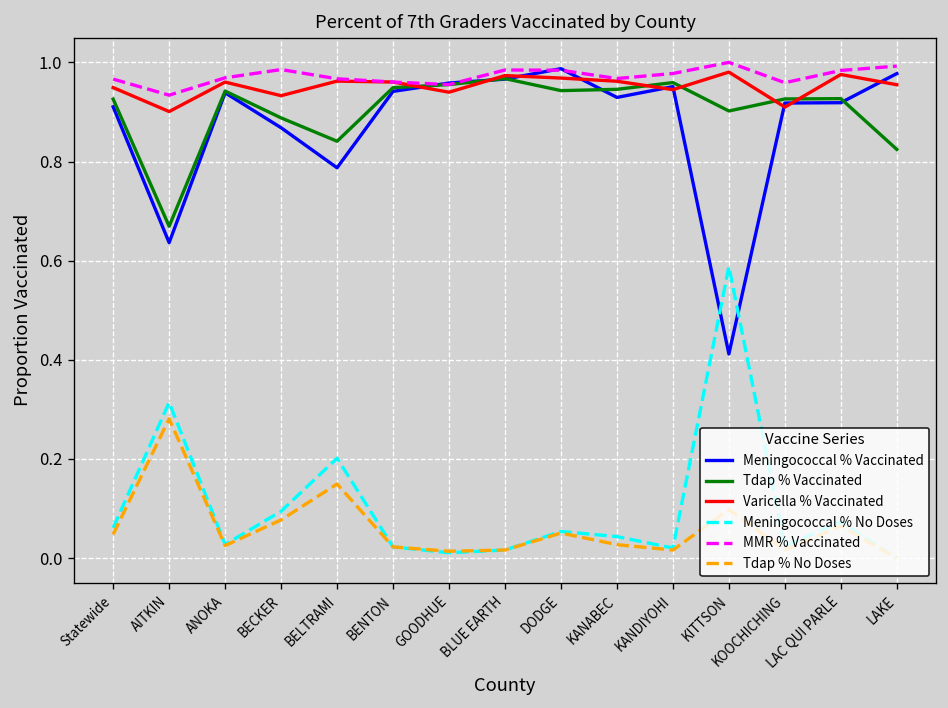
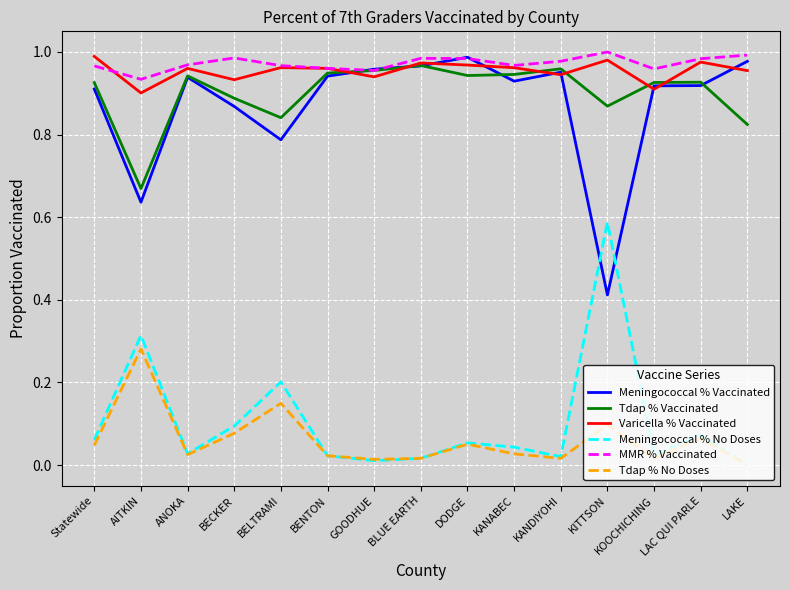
Varicella % Vaccinated, Statewide: 0.95 -> 0.99
Tdap % Vaccinated, KITTSON: 0.90 -> 0.87
